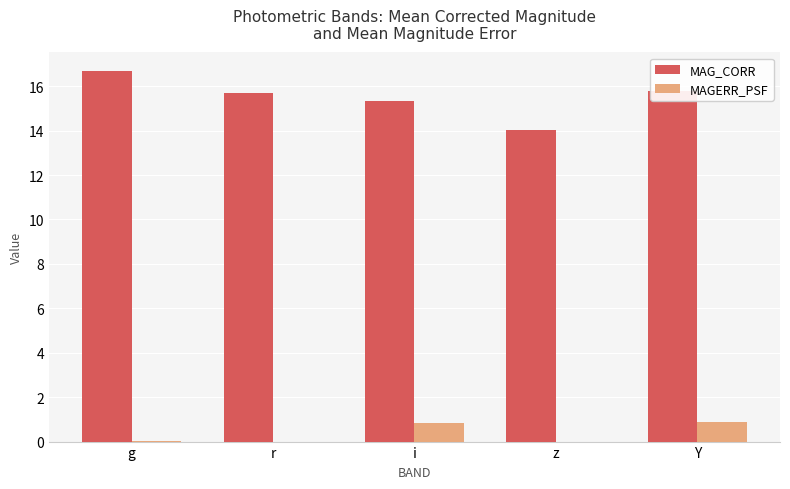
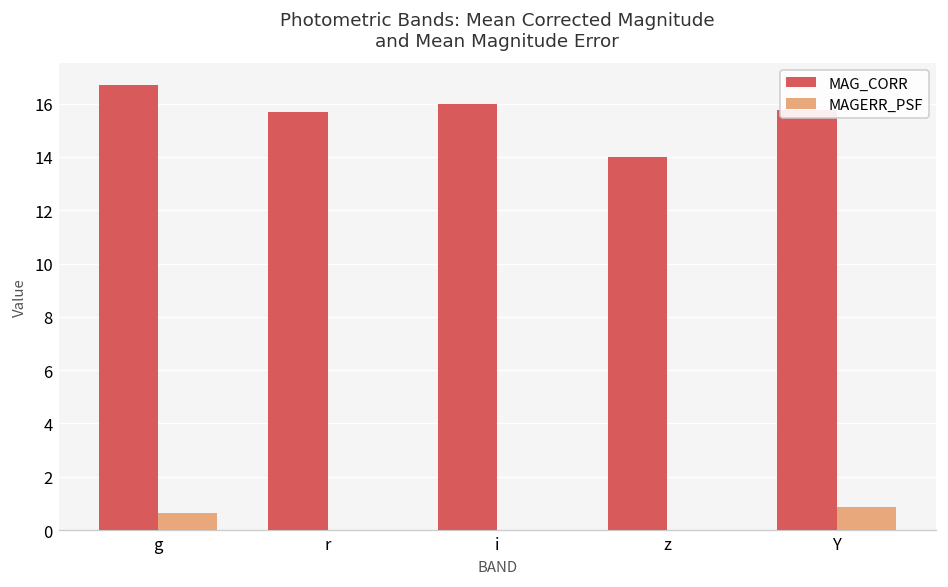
MAGERR_PSF, g: 0.0 -> 0.6
MAG_CORR, i: 15.3 -> 16.0
MAGERR_PSF, i: 0.9 -> 0.0
